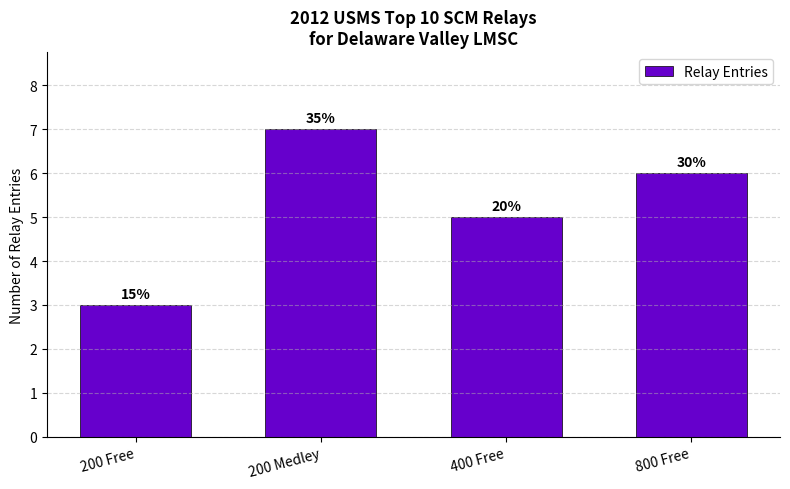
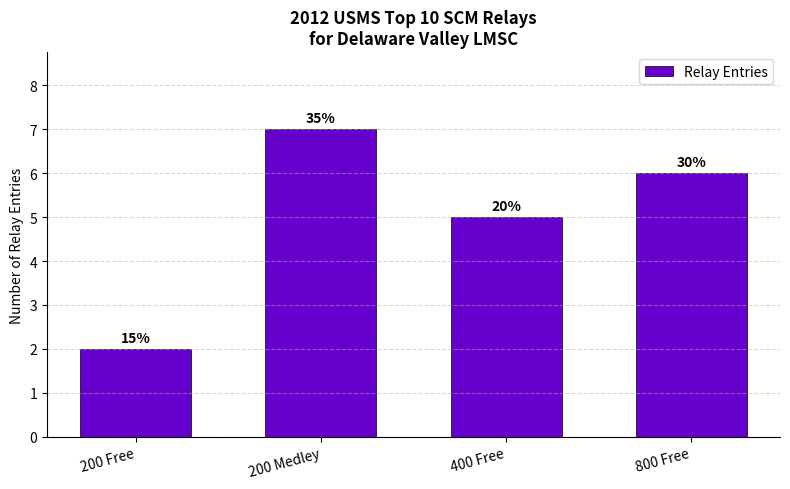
200 Free: 3 -> 2
